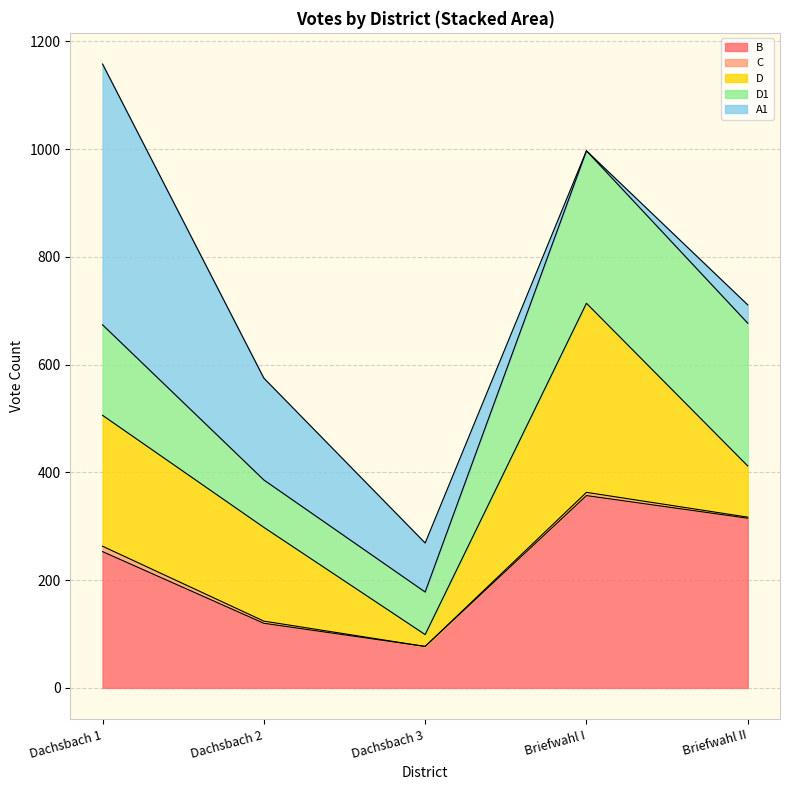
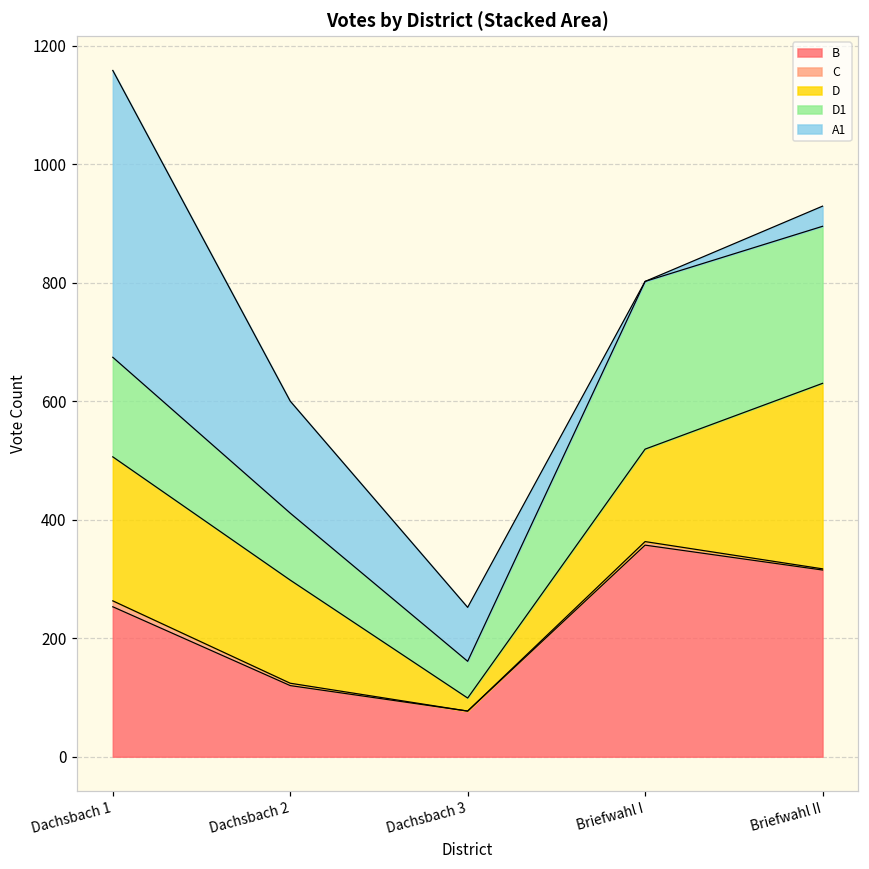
D1, Dachsbach 2: 90 -> 110
D1, Dachsbach 3: 80 -> 60
D, Briefwahl I: 350 -> 160
D, Briefwahl II: 100 -> 310
